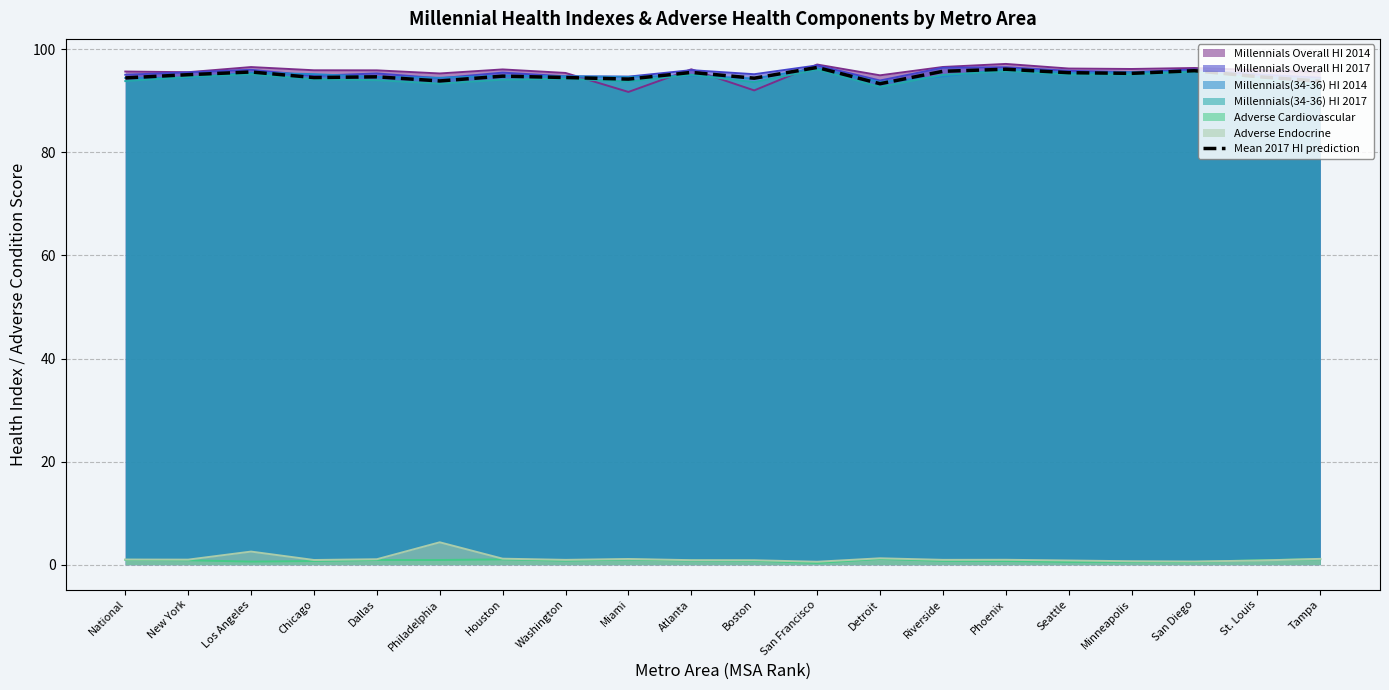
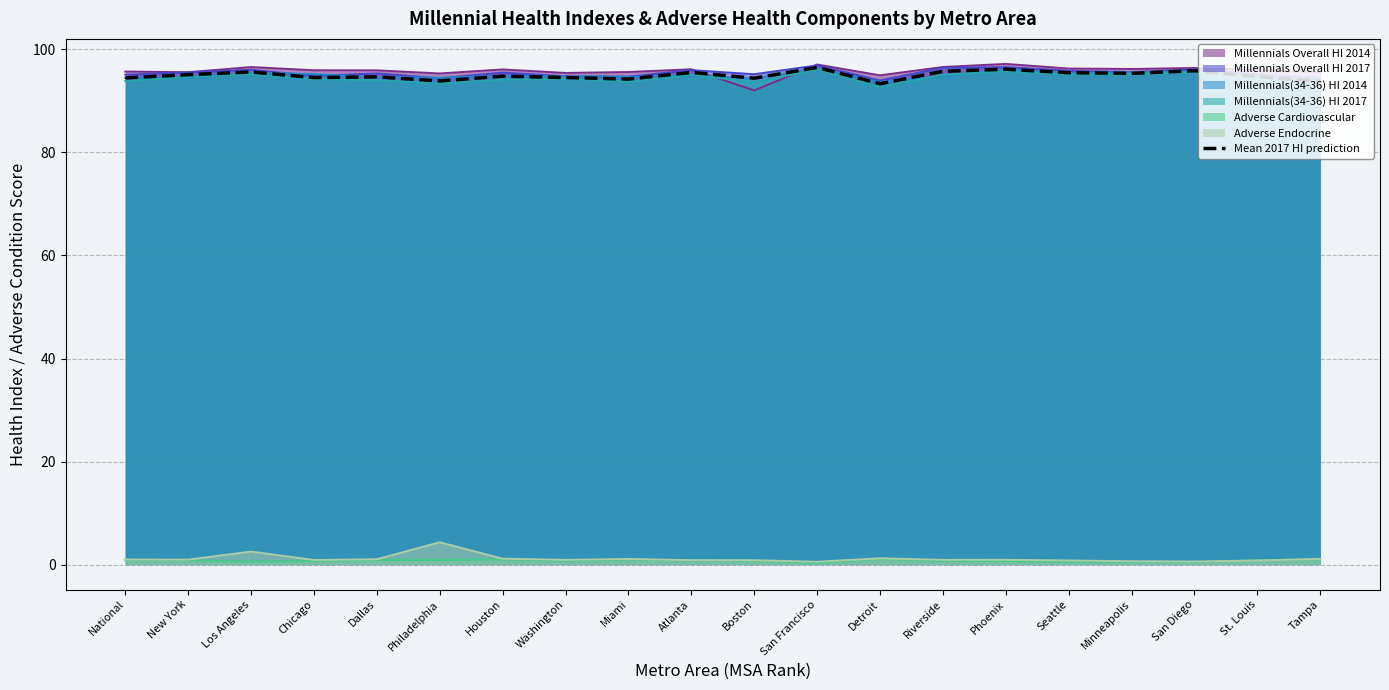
Millennials Overall HI 2014, Miami: 92 -> 96
